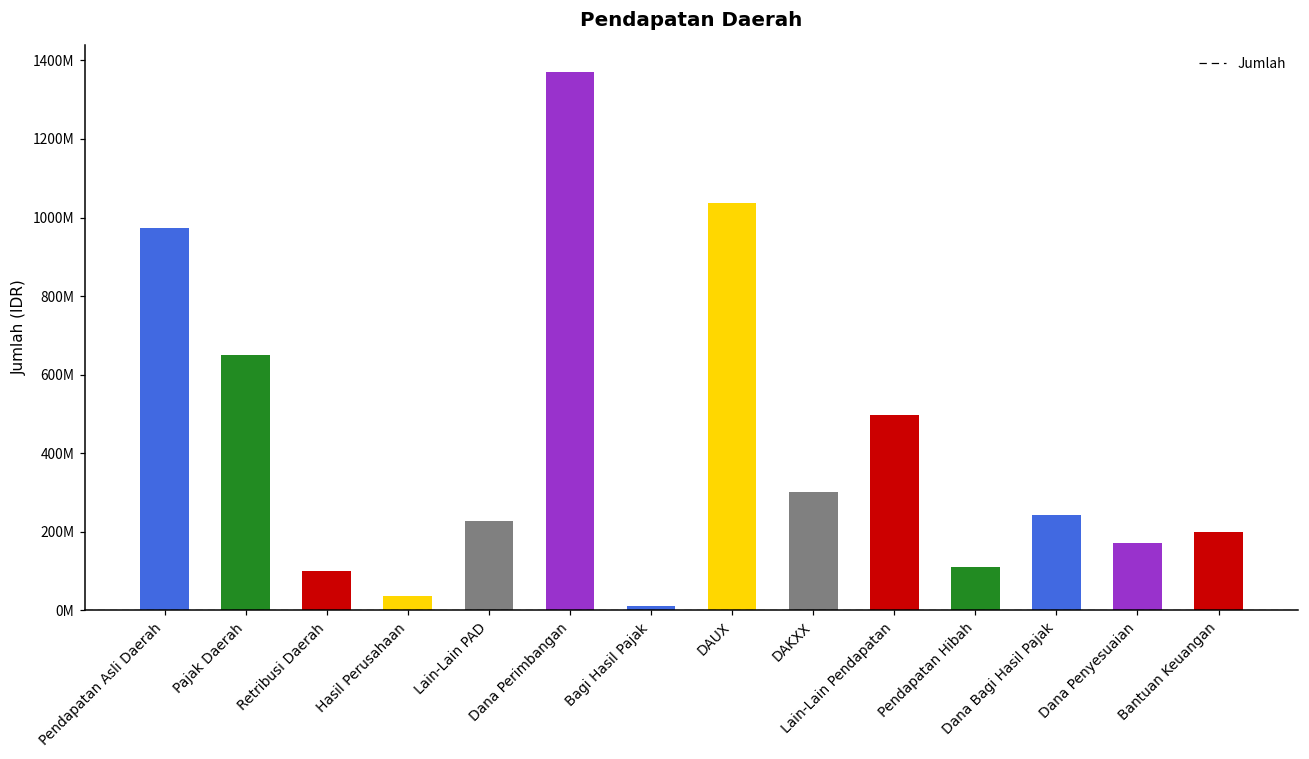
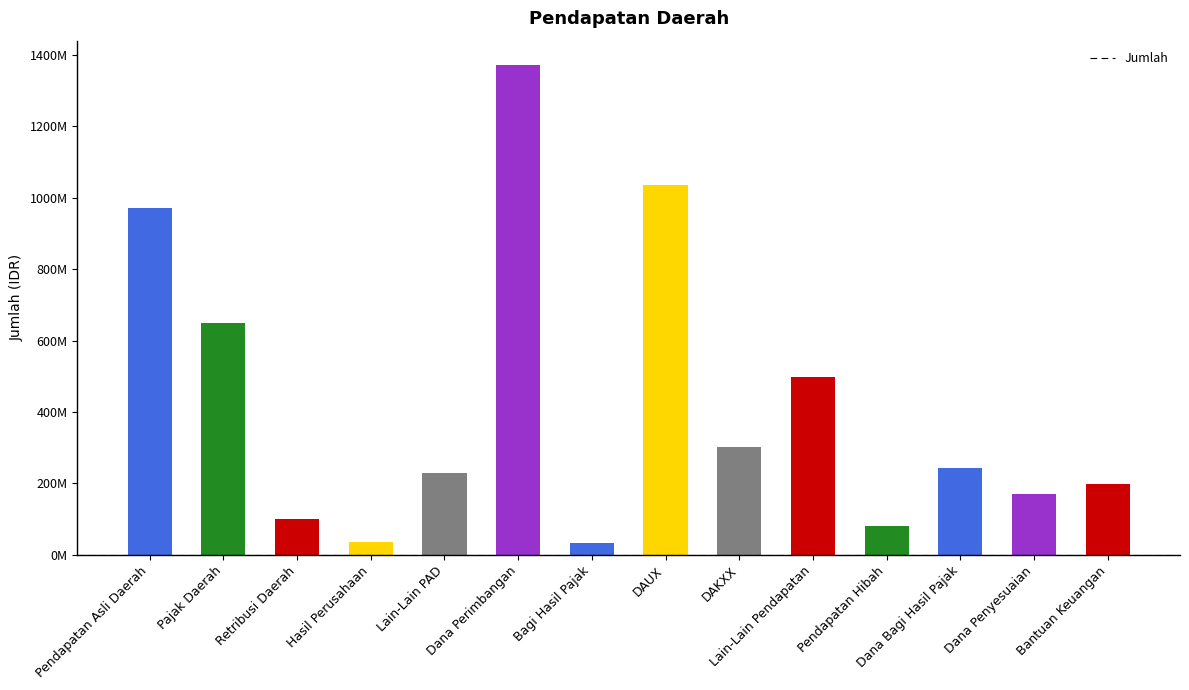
Bagi Hasil Pajak: 10000000 -> 30000000
Pendapatan Hibah: 110000000 -> 80000000
